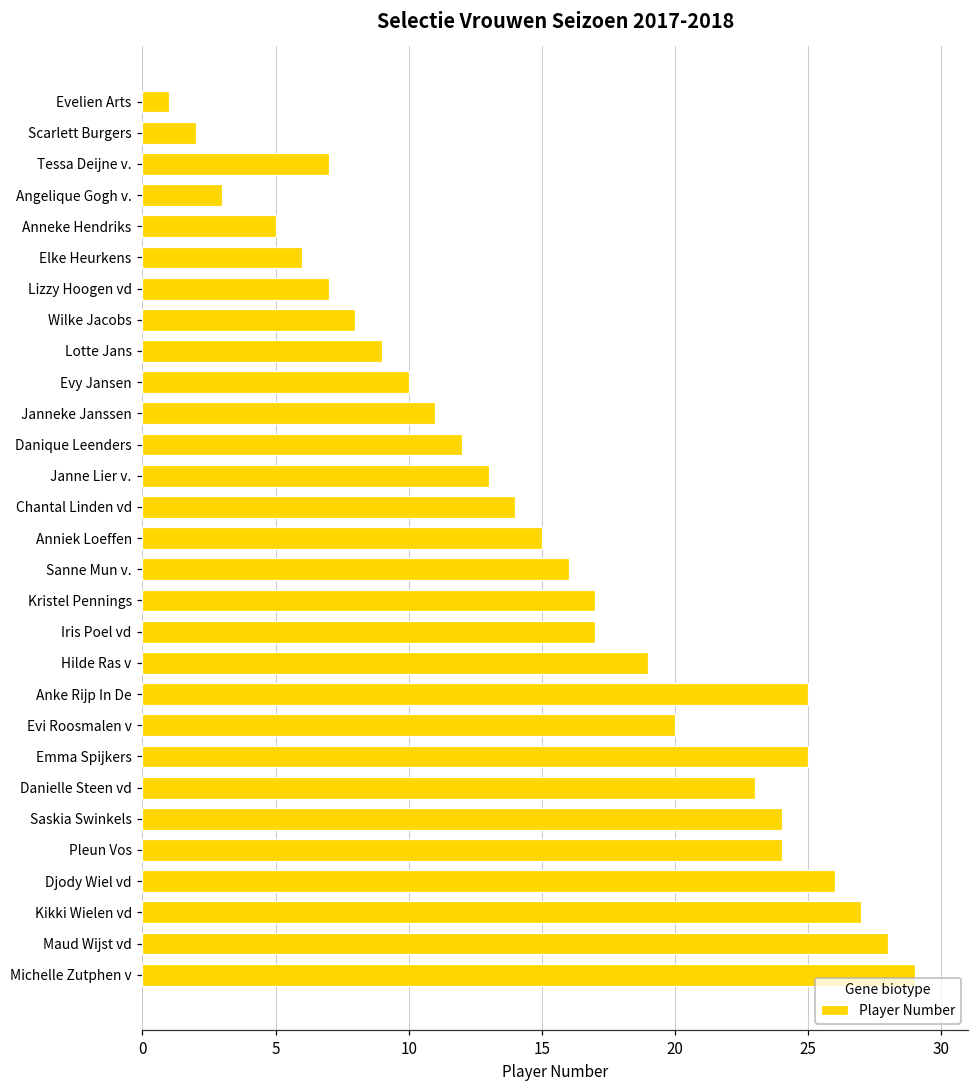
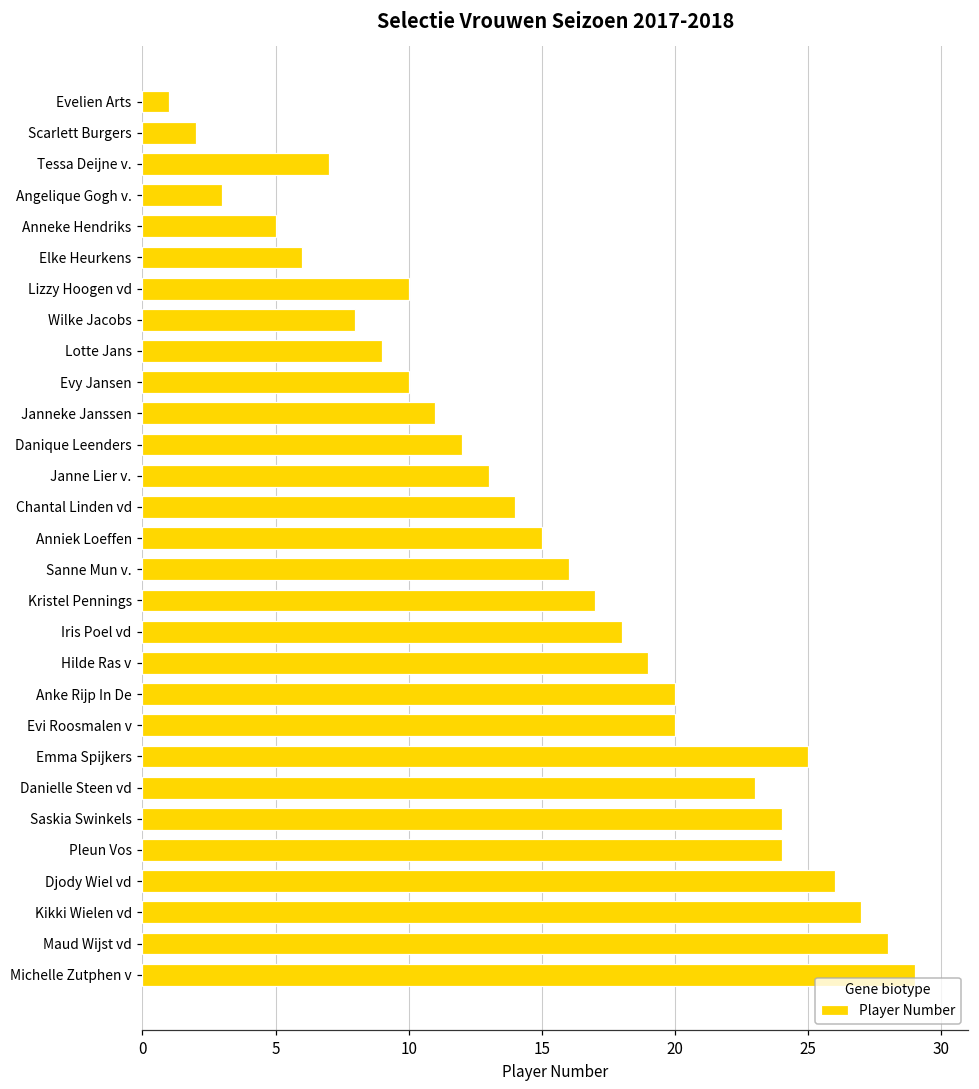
Lizzy Hoogen vd: 7 -> 10
Iris Poel vd: 17 -> 18
Anke Rijp In De: 25 -> 20
